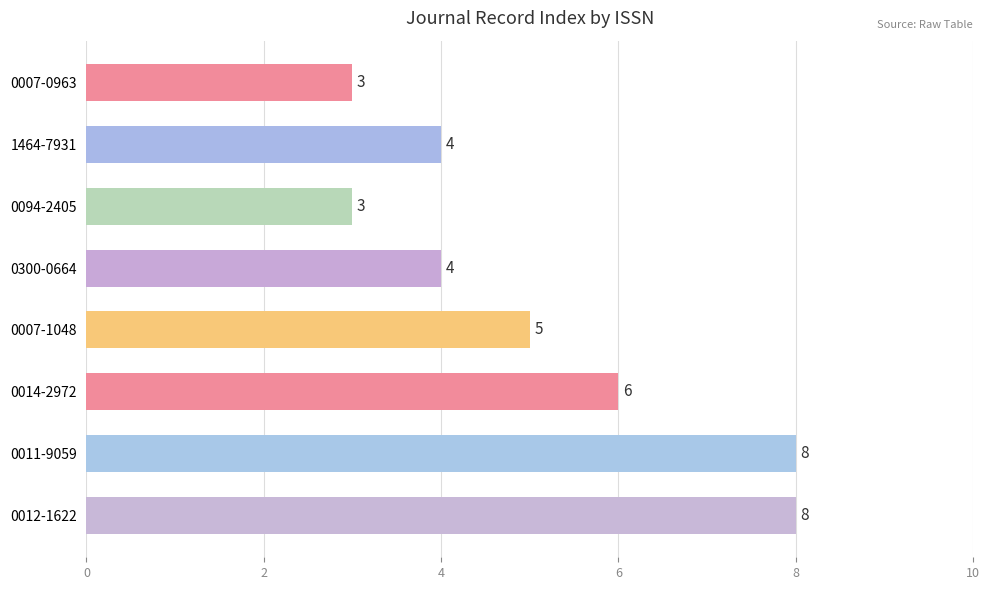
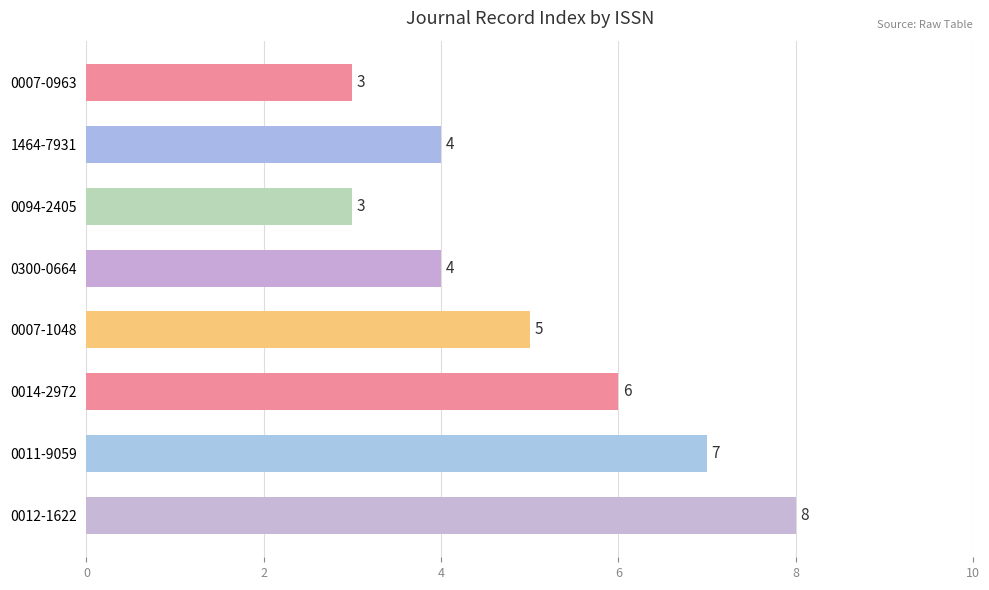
0011-9059: 8 -> 7
